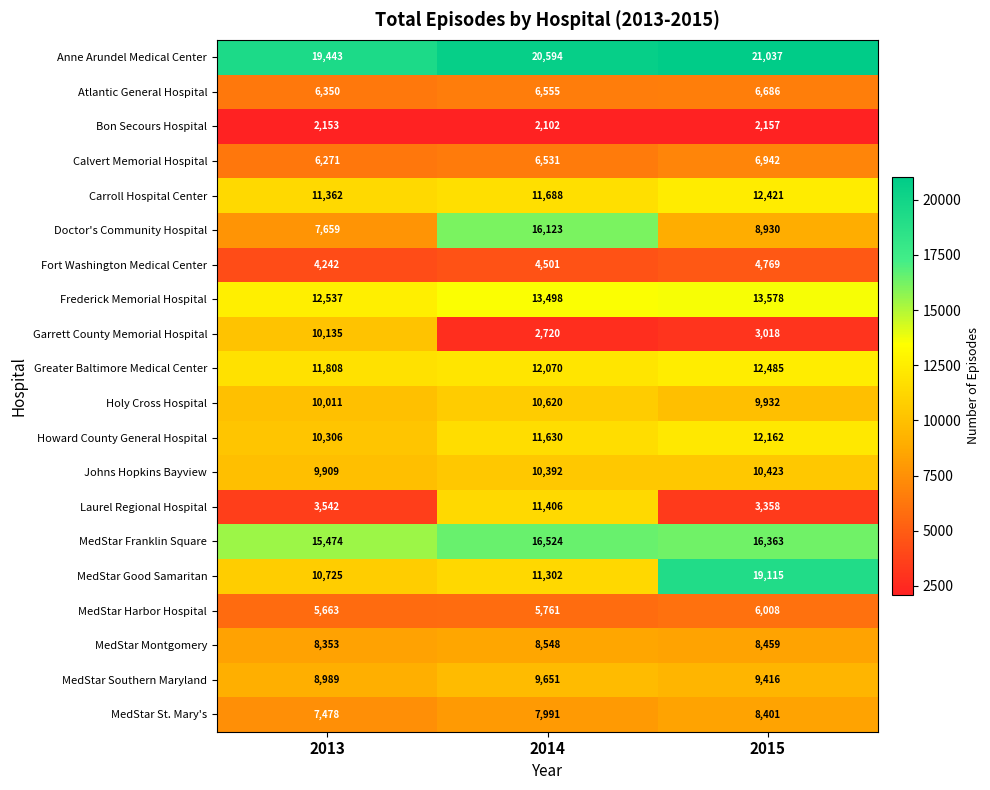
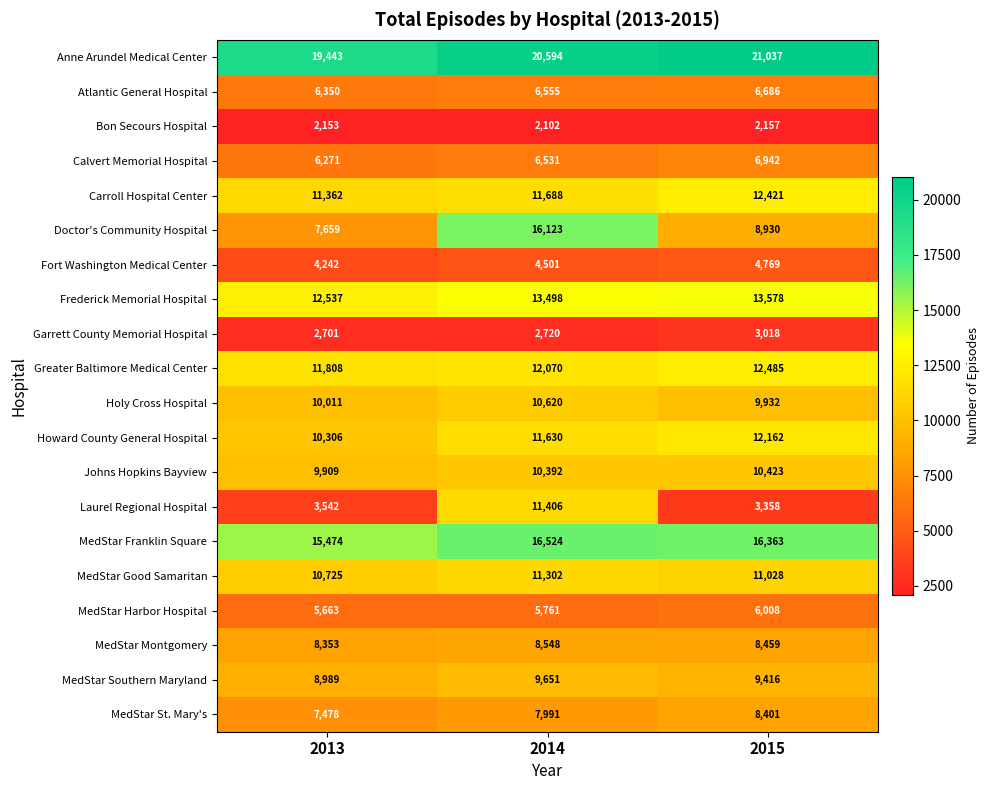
Garrett County Memorial Hospital, 2013: 10,135 -> 2,701
MedStar Good Samaritan, 2015: 19,115 -> 11,028
